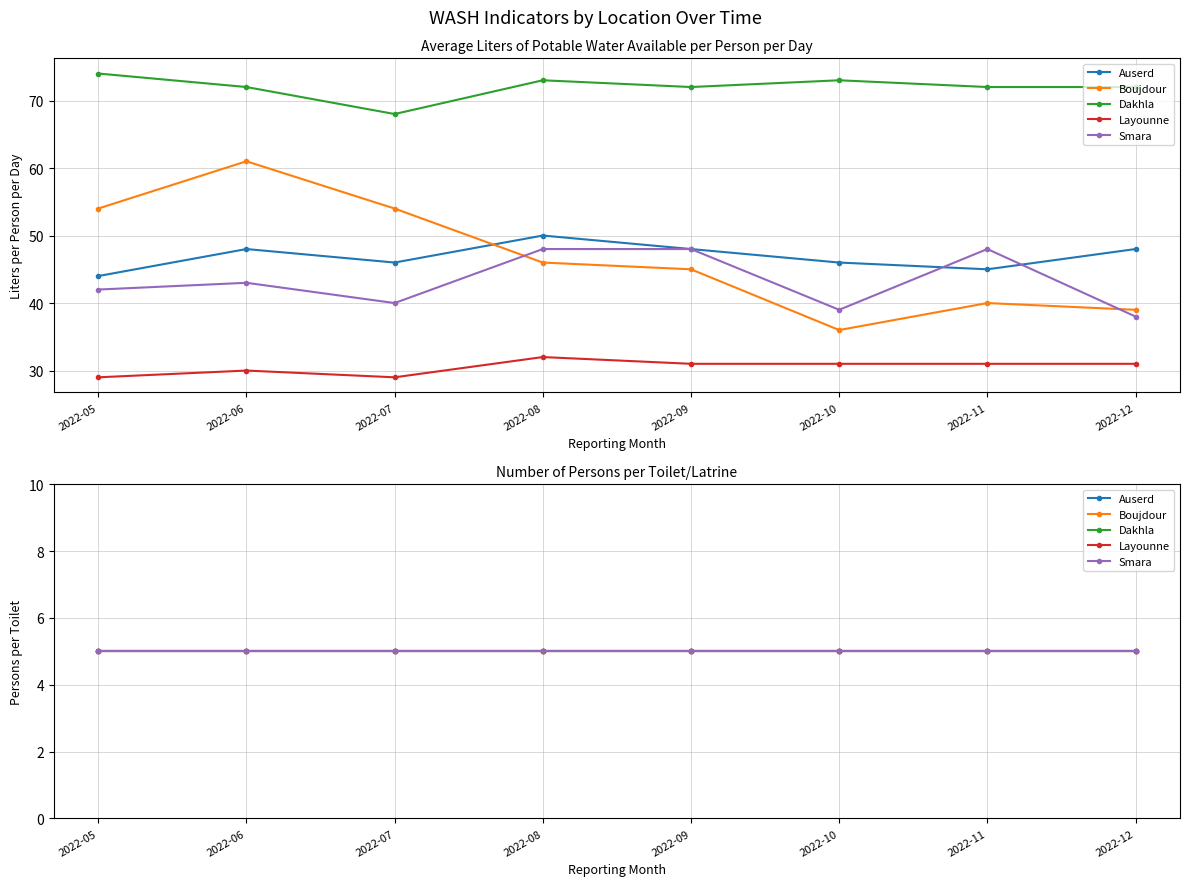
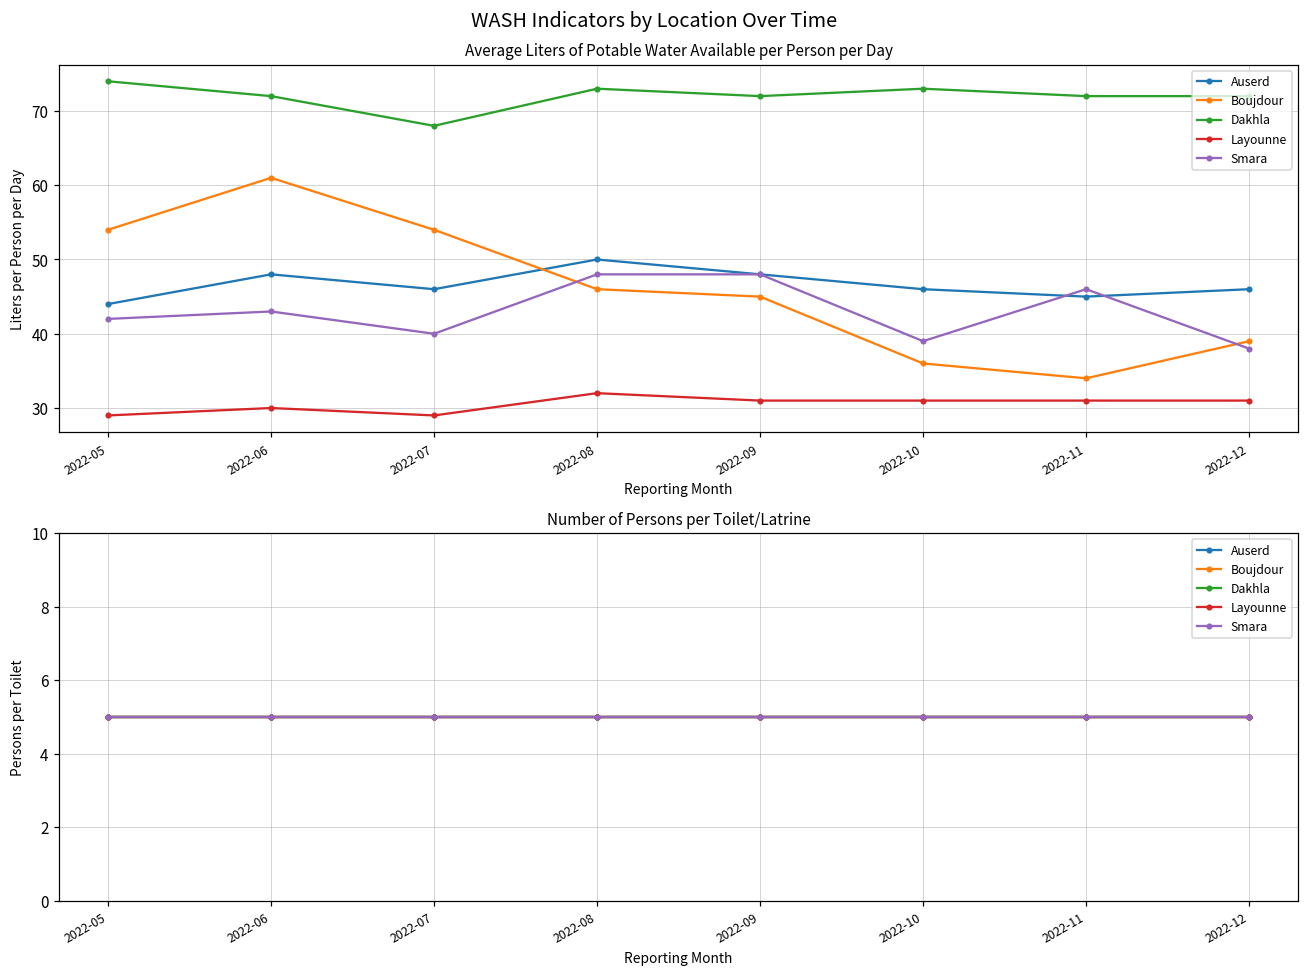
Average Liters of Potable Water Available per Person per Day, Boujdour, 2022-11: 40 -> 34
Average Liters of Potable Water Available per Person per Day, Smara, 2022-11: 48 -> 46
Average Liters of Potable Water Available per Person per Day, Auserd, 2022-12: 48 -> 46
